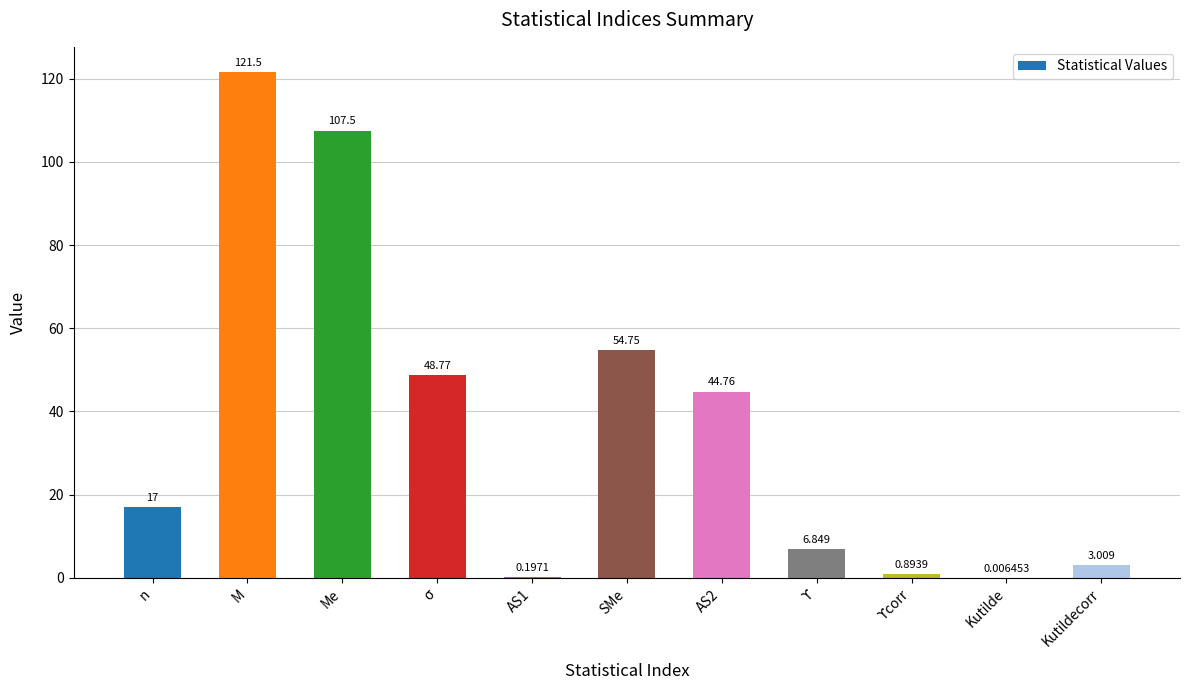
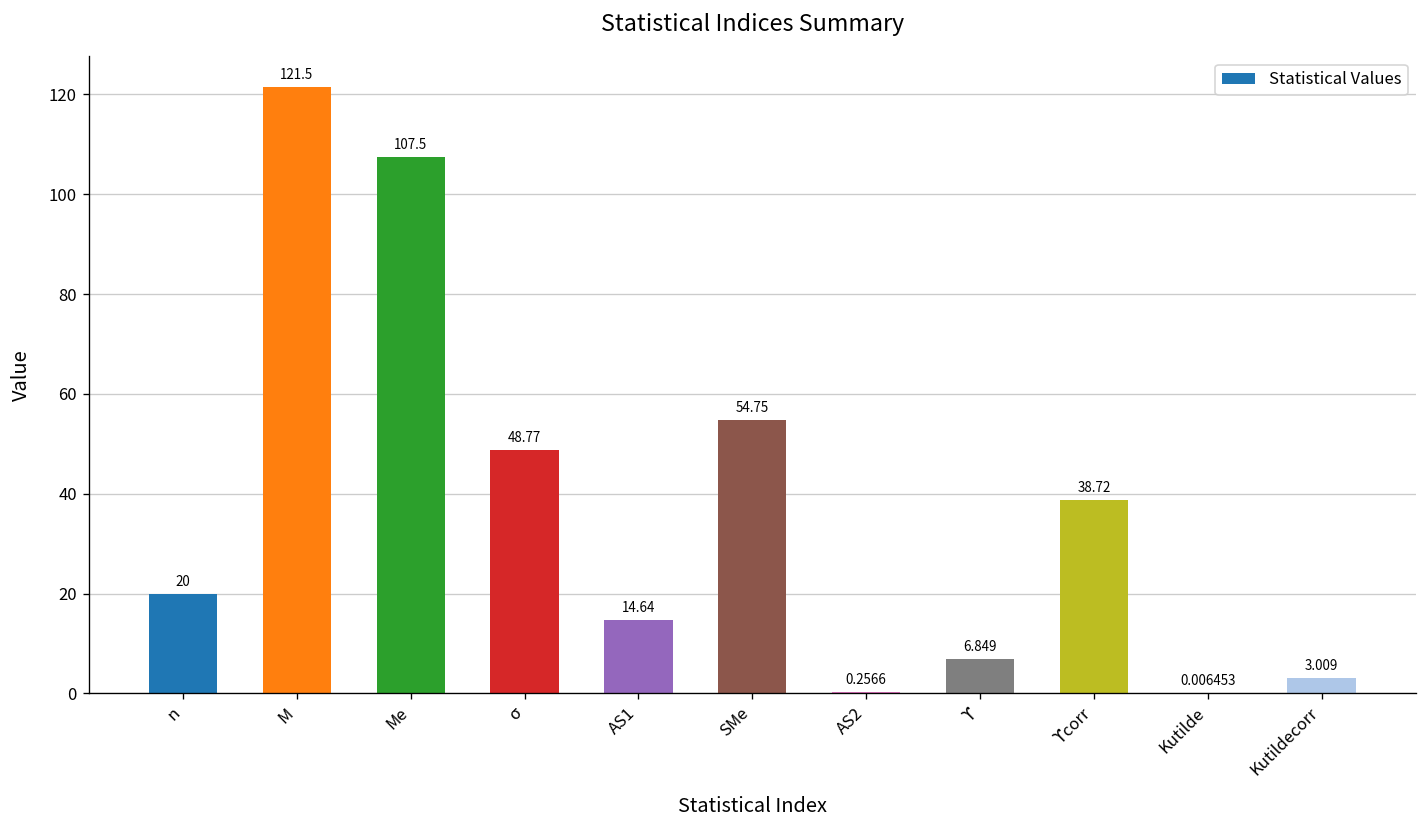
n: 17 -> 20
AS1: 0.1971 -> 14.64
AS2: 44.76 -> 0.2566
ϒcorr: 0.8939 -> 38.72
